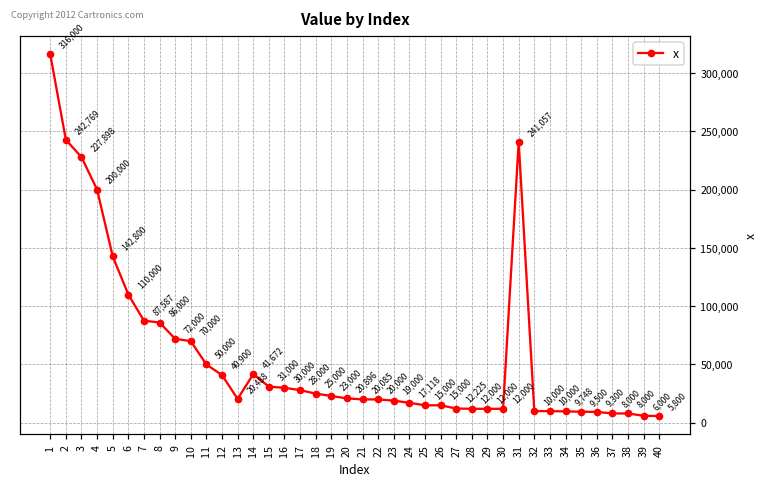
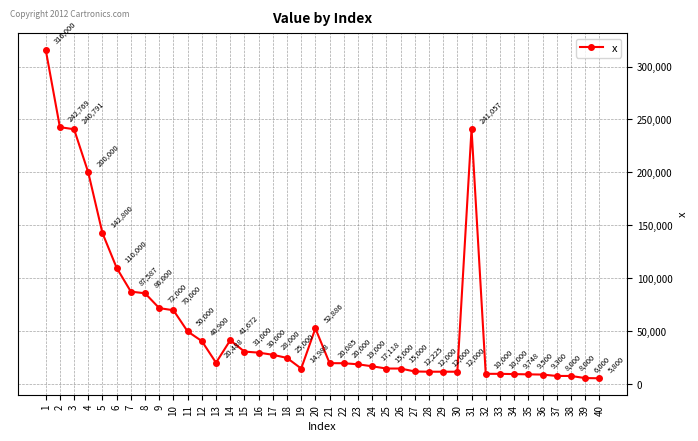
3: 227,898 -> 240,791
19: 23,000 -> 14,988
20: 20,896 -> 52,886
